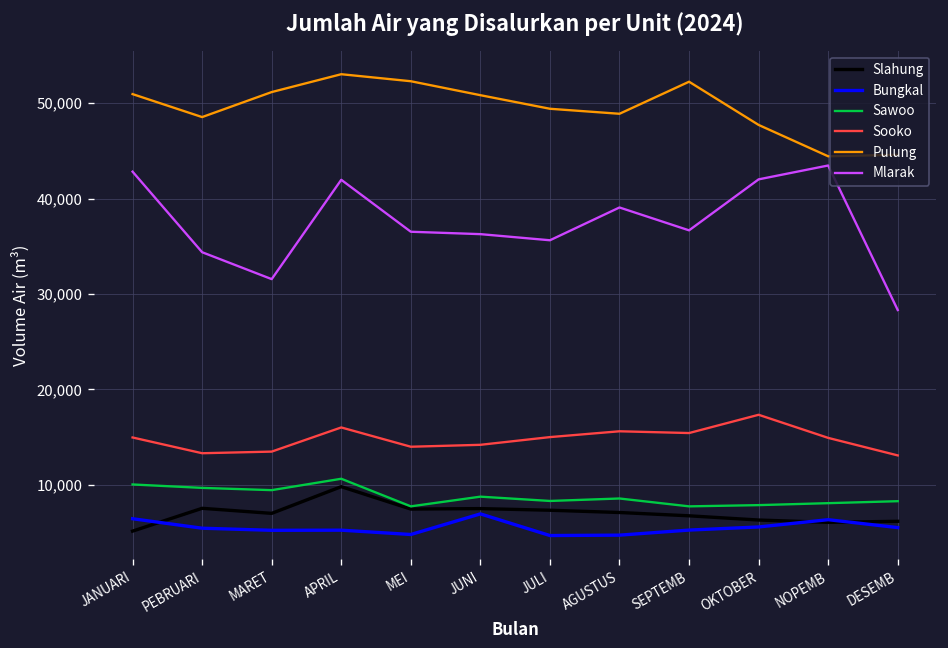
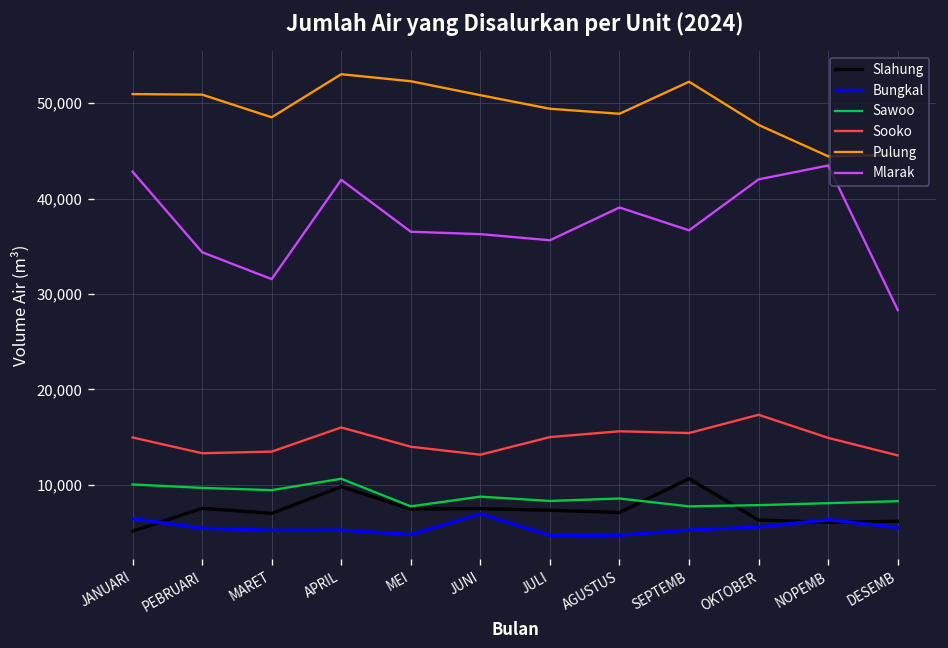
Pulung, PEBRUARI: 49,000 -> 51,000
Pulung, MARET: 51,000 -> 49,000
Sooko, JUNI: 14,000 -> 13,000
Slahung, SEPTEMB: 7,000 -> 11,000
